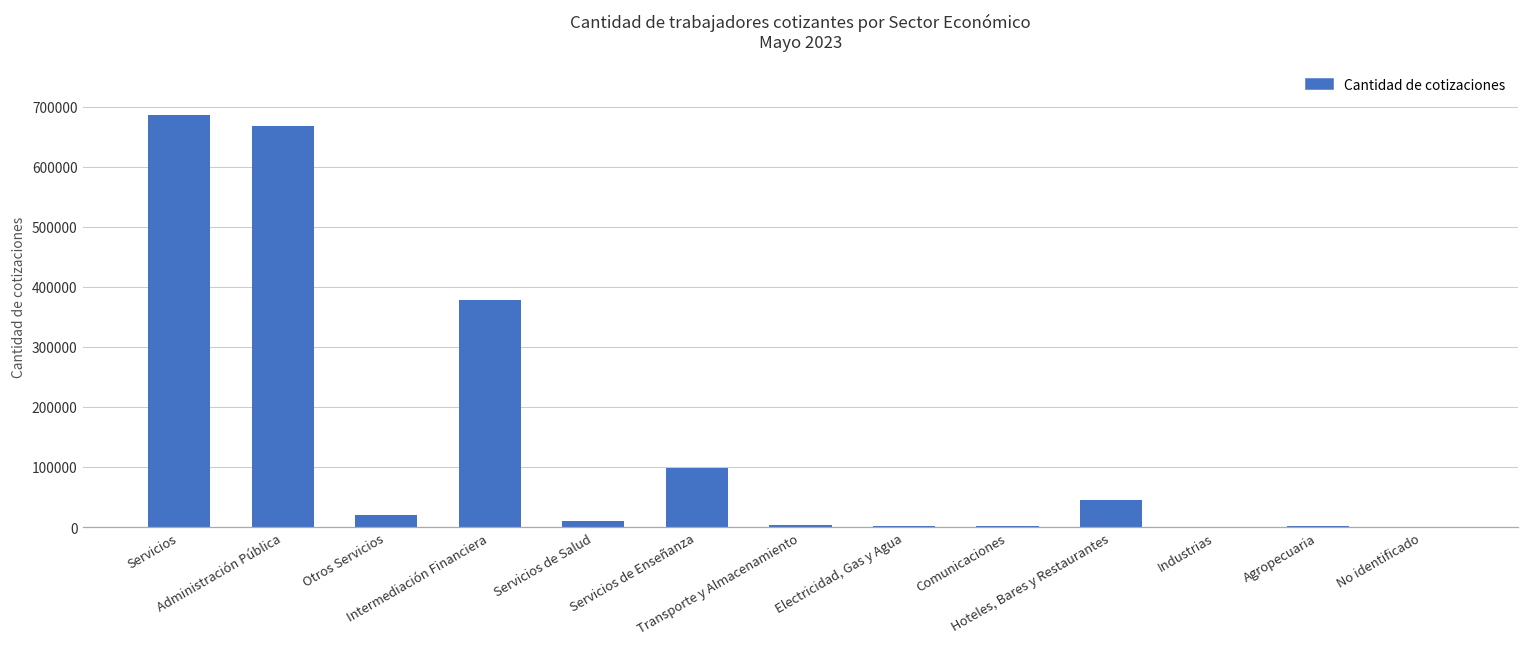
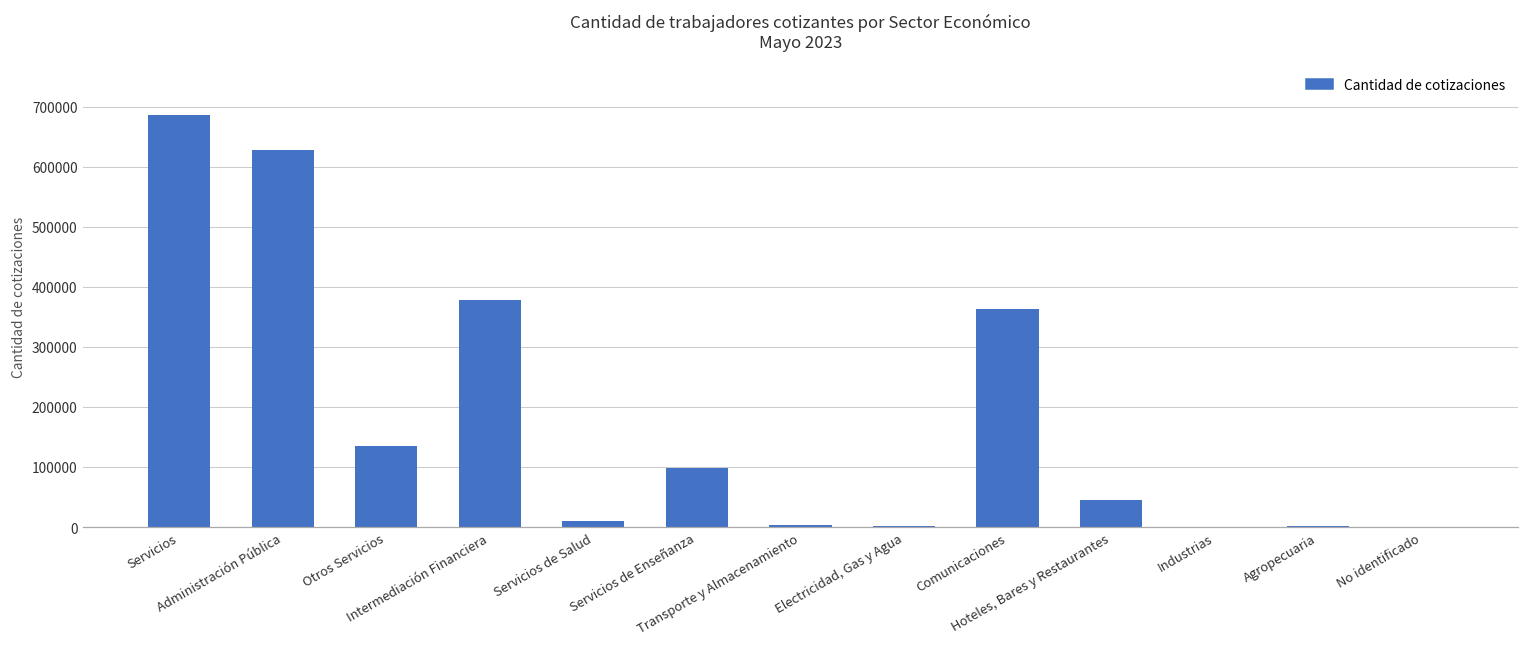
Administración Pública: 670000 -> 630000
Otros Servicios: 20000 -> 140000
Comunicaciones: 0 -> 360000
